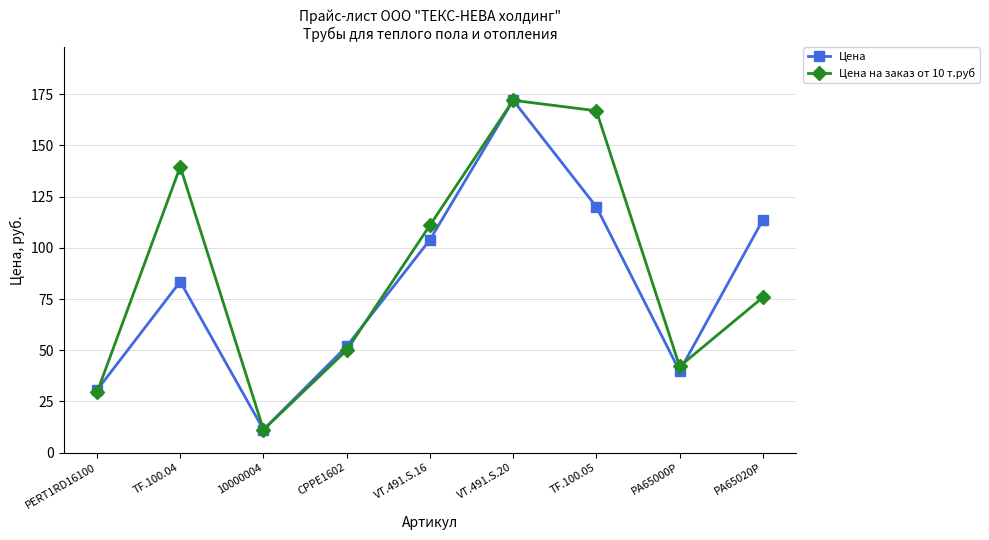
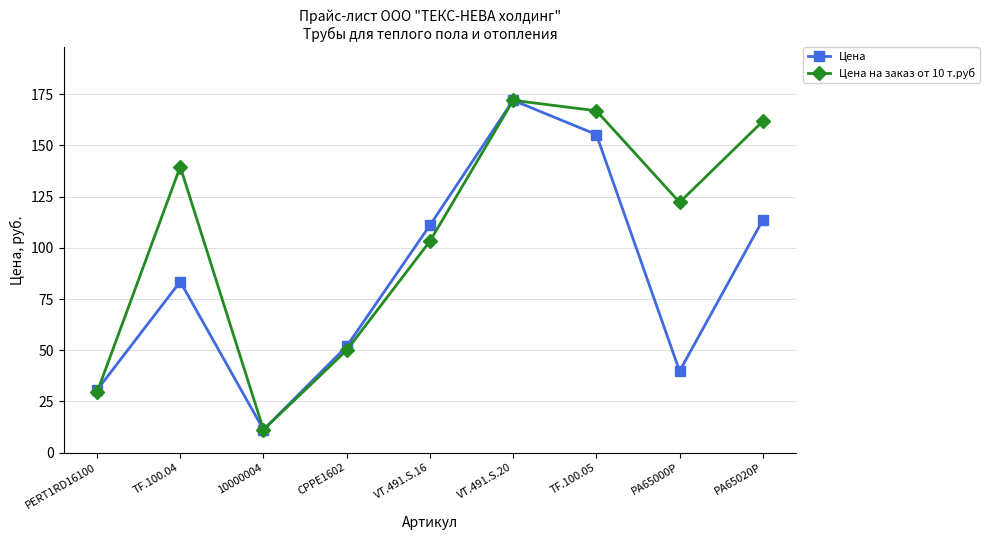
Цена, VT.491.S.16: 104 -> 111
Цена на заказ от 10 т.руб, VT.491.S.16: 111 -> 103
Цена, TF.100.05: 120 -> 155
Цена на заказ от 10 т.руб, PA65000P: 42 -> 122
Цена на заказ от 10 т.руб, PA65020P: 76 -> 162
